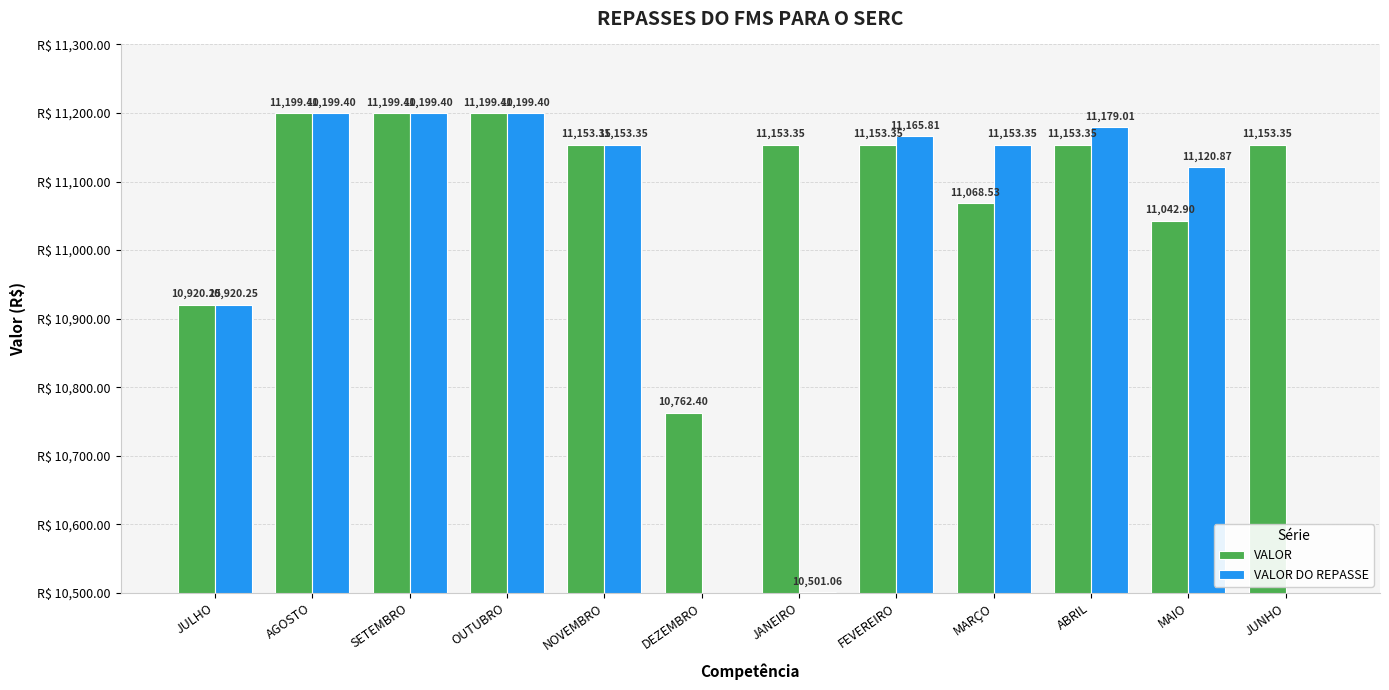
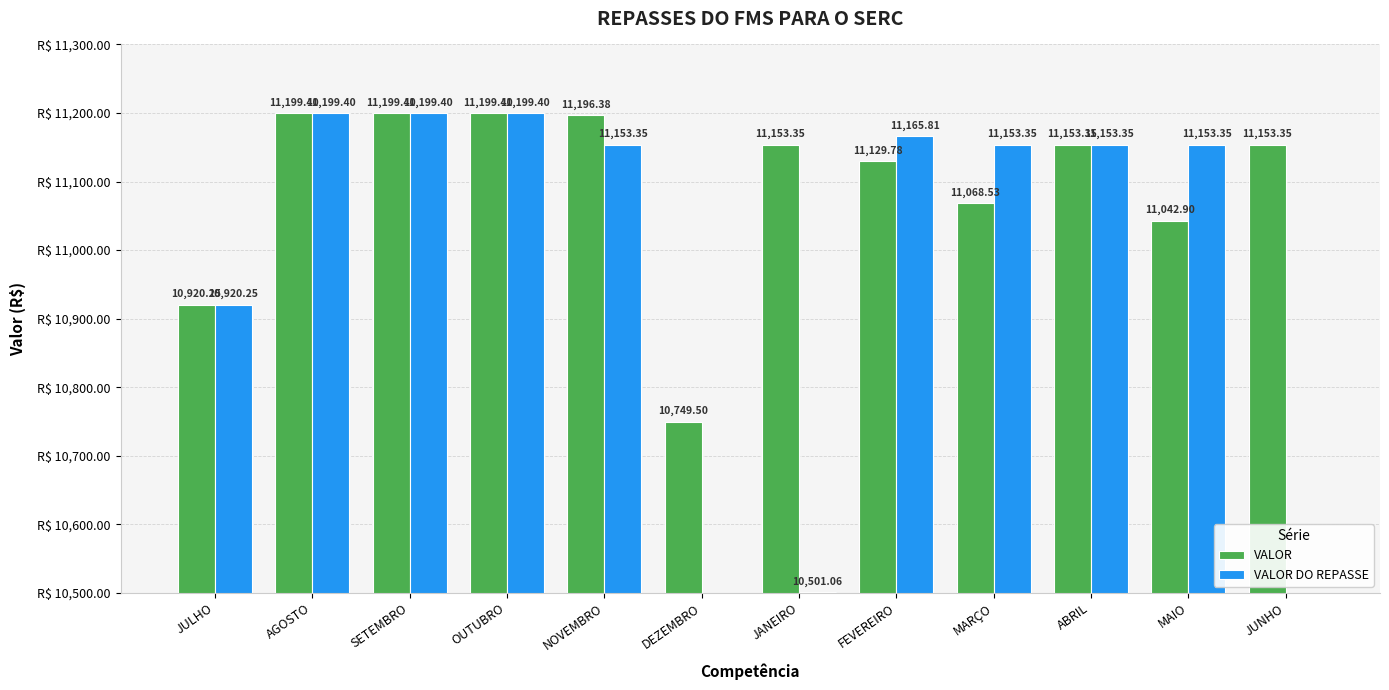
VALOR, NOVEMBRO: 11,153.35 -> 11,196.38
VALOR, DEZEMBRO: 10,762.40 -> 10,749.50
VALOR, FEVEREIRO: 11,153.35 -> 11,129.78
VALOR DO REPASSE, ABRIL: 11,179.01 -> 11,153.35
VALOR DO REPASSE, MAIO: 11,120.87 -> 11,153.35
